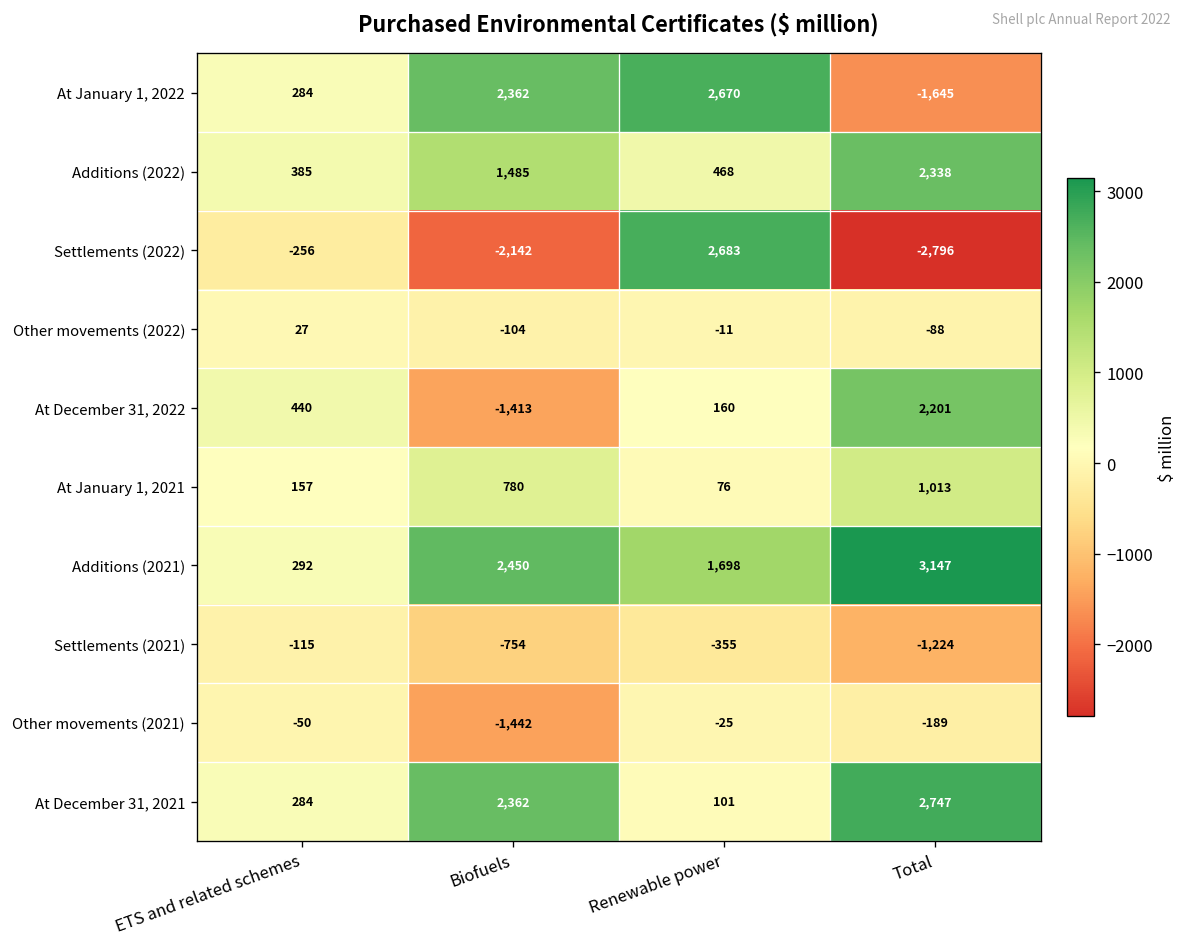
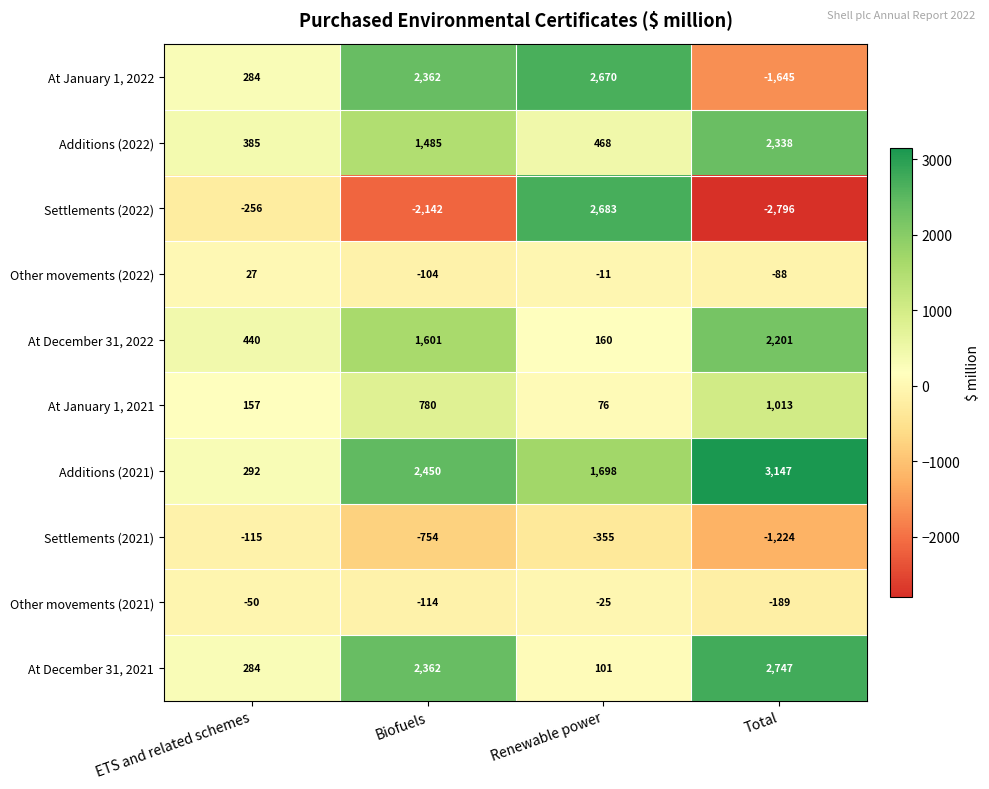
At December 31, 2022, Biofuels: -1,413 -> 1,601
Other movements (2021), Biofuels: -1,442 -> -114
